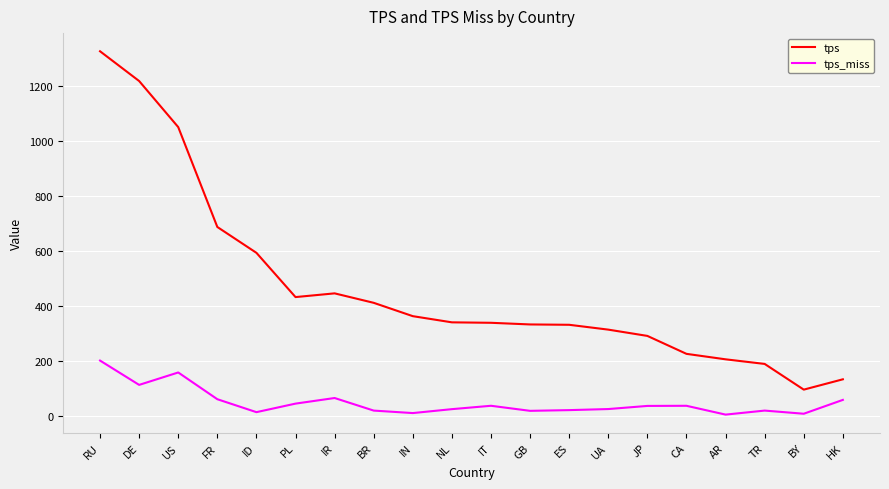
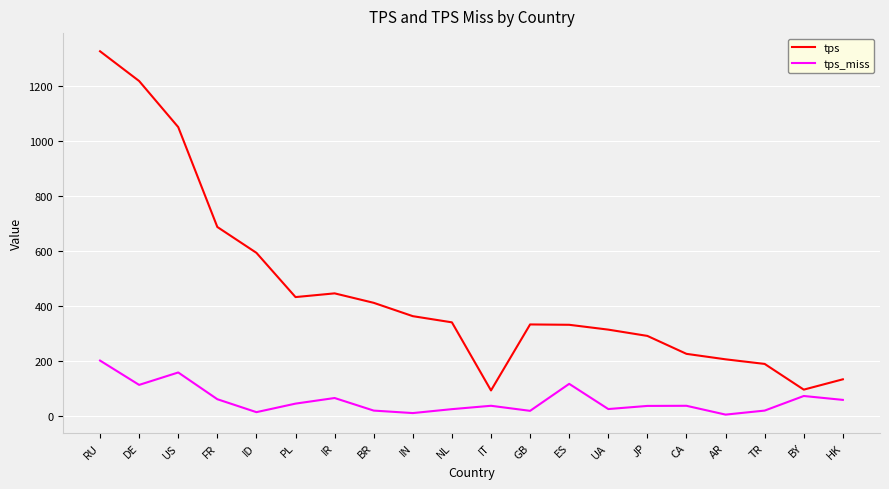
tps, IT: 340 -> 90
tps_miss, ES: 20 -> 120
tps_miss, BY: 10 -> 70
